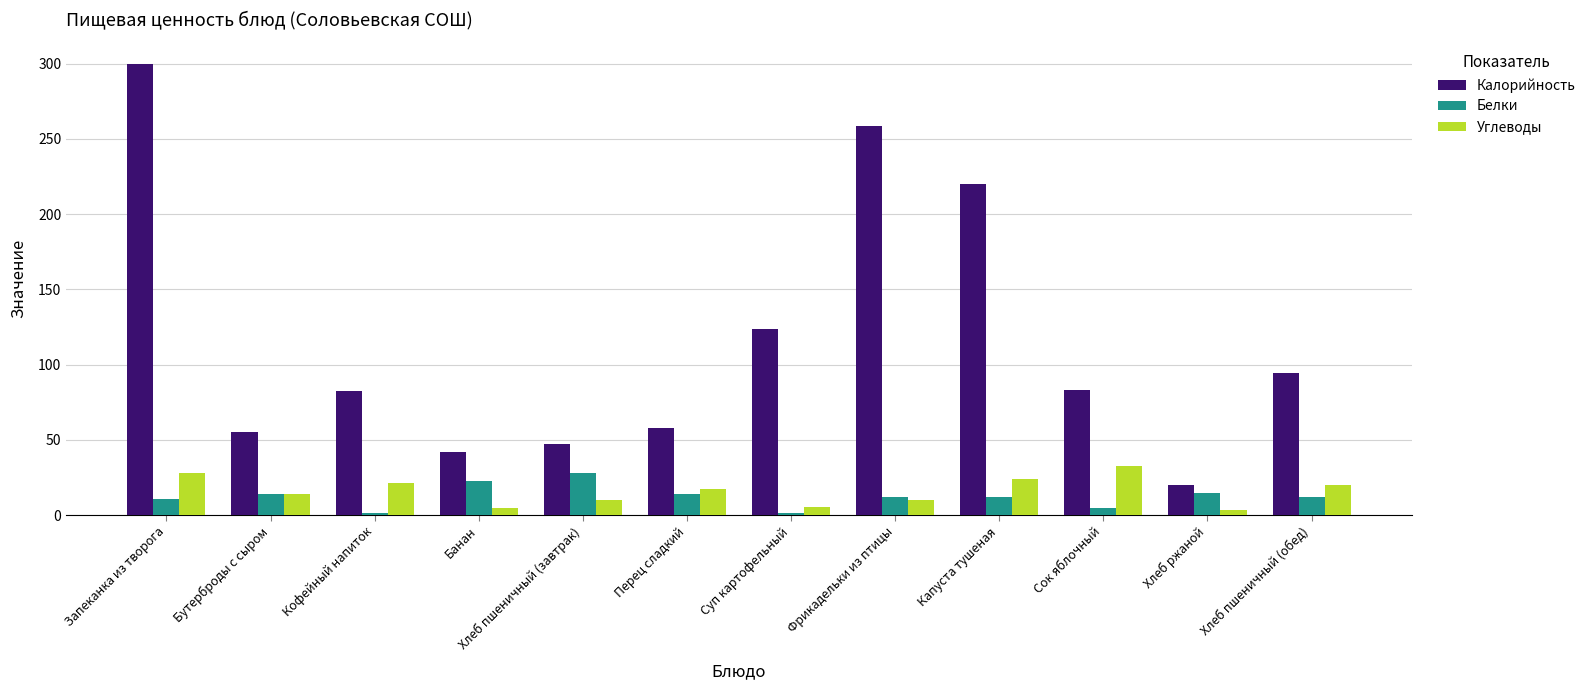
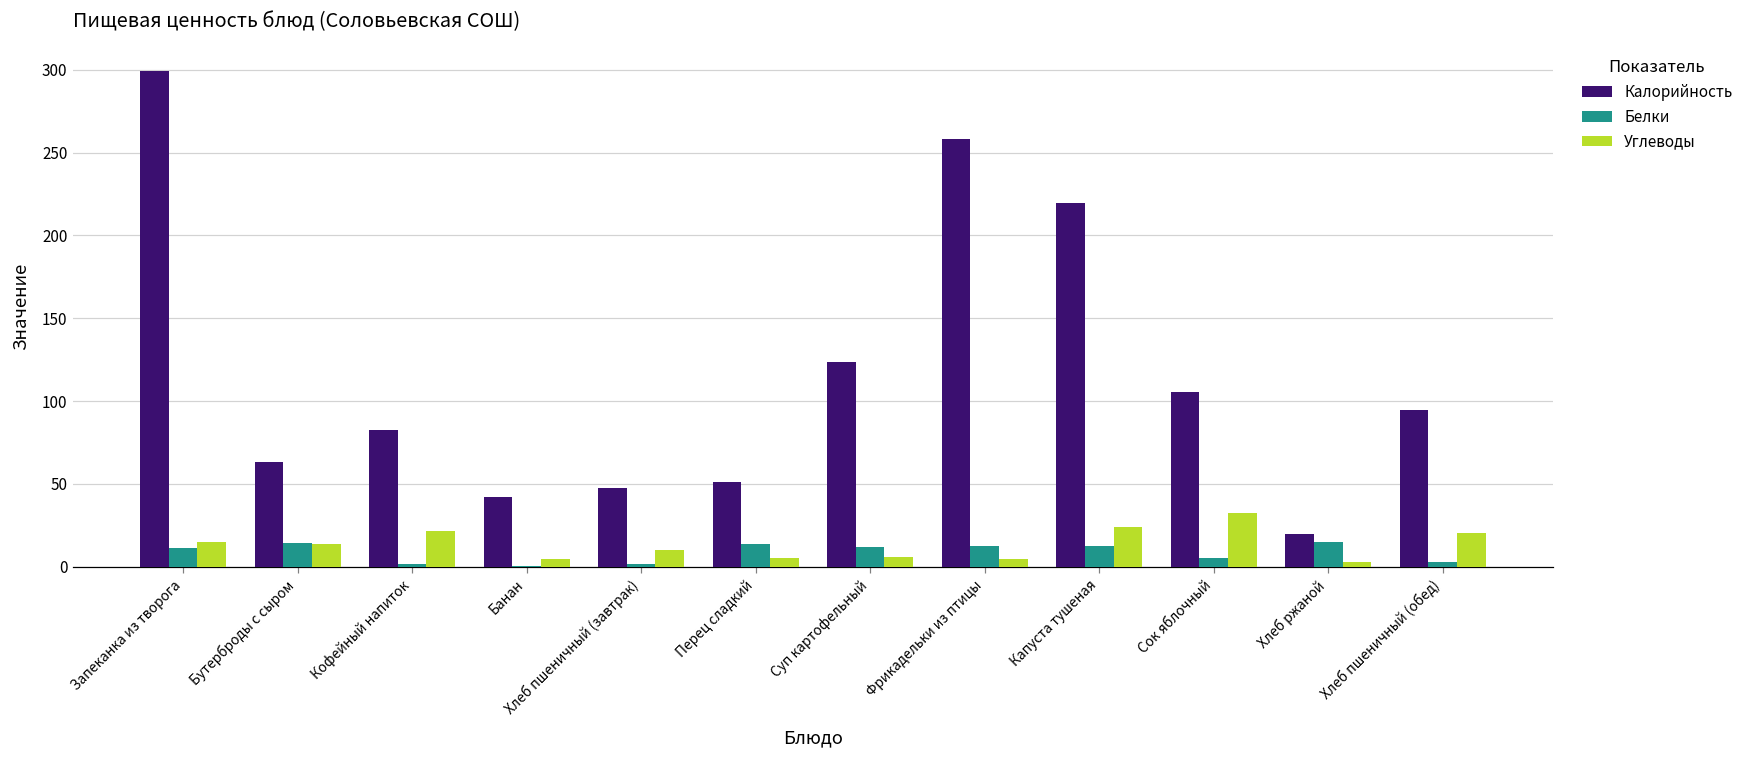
Углеводы, Запеканка из творога: 28 -> 15
Калорийность, Бутерброды с сыром: 55 -> 63
Белки, Банан: 23 -> 0
Белки, Хлеб пшеничный (завтрак): 28 -> 2
Калорийность, Перец сладкий: 58 -> 51
Углеводы, Перец сладкий: 17 -> 5
Белки, Суп картофельный: 1 -> 12
Углеводы, Фрикадельки из птицы: 10 -> 5
Калорийность, Сок яблочный: 83 -> 105
Белки, Хлеб пшеничный (обед): 12 -> 3
